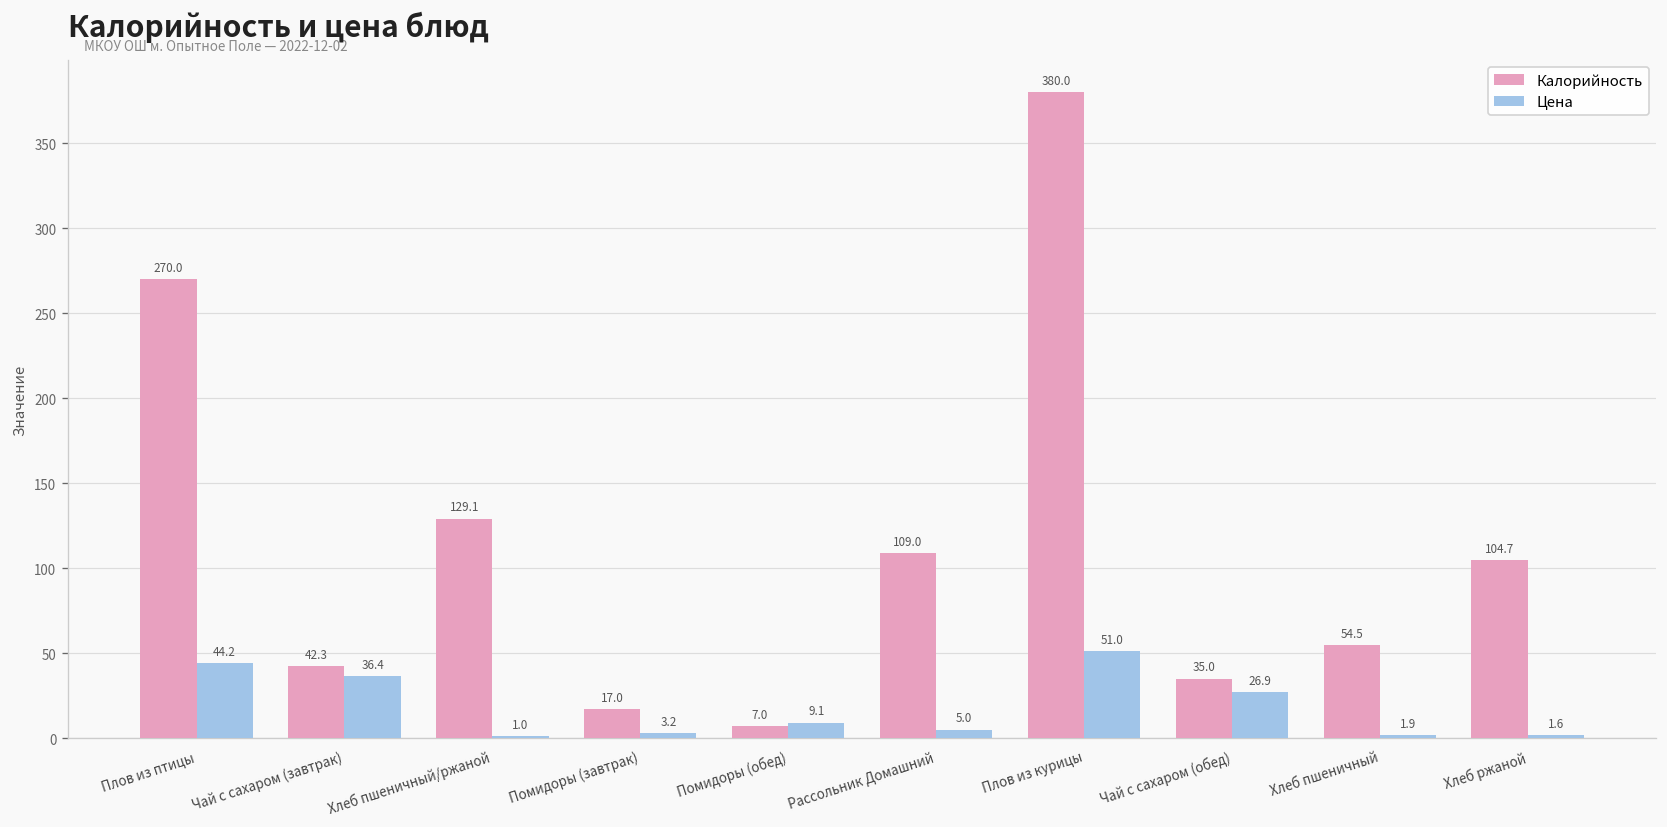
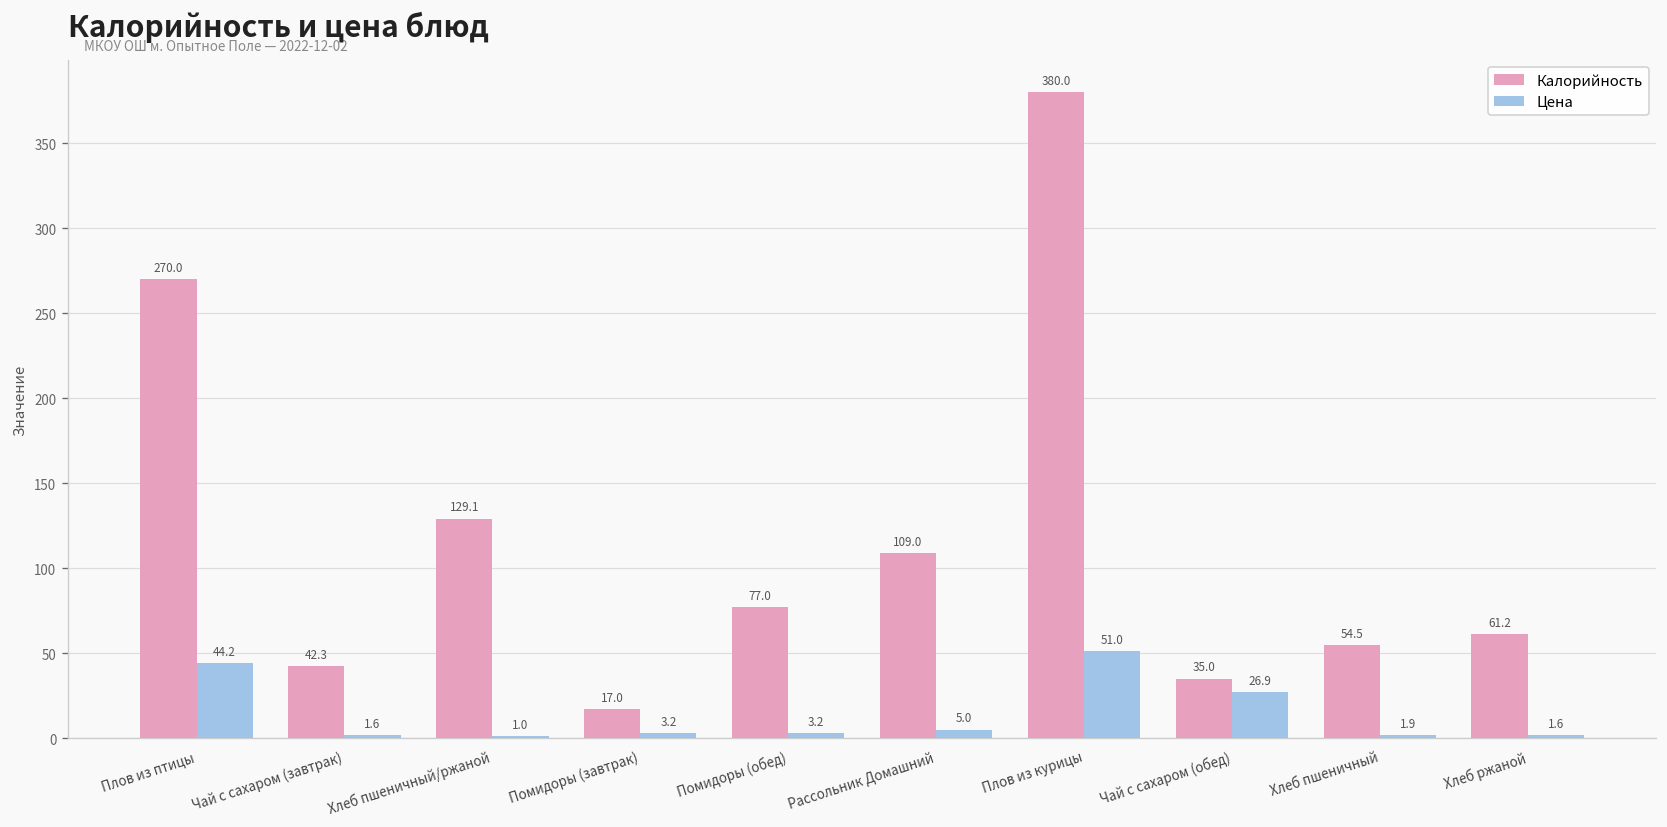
Цена, Чай с сахаром (завтрак): 36.4 -> 1.6
Калорийность, Помидоры (обед): 7.0 -> 77.0
Цена, Помидоры (обед): 9.1 -> 3.2
Калорийность, Хлеб ржаной: 104.7 -> 61.2
